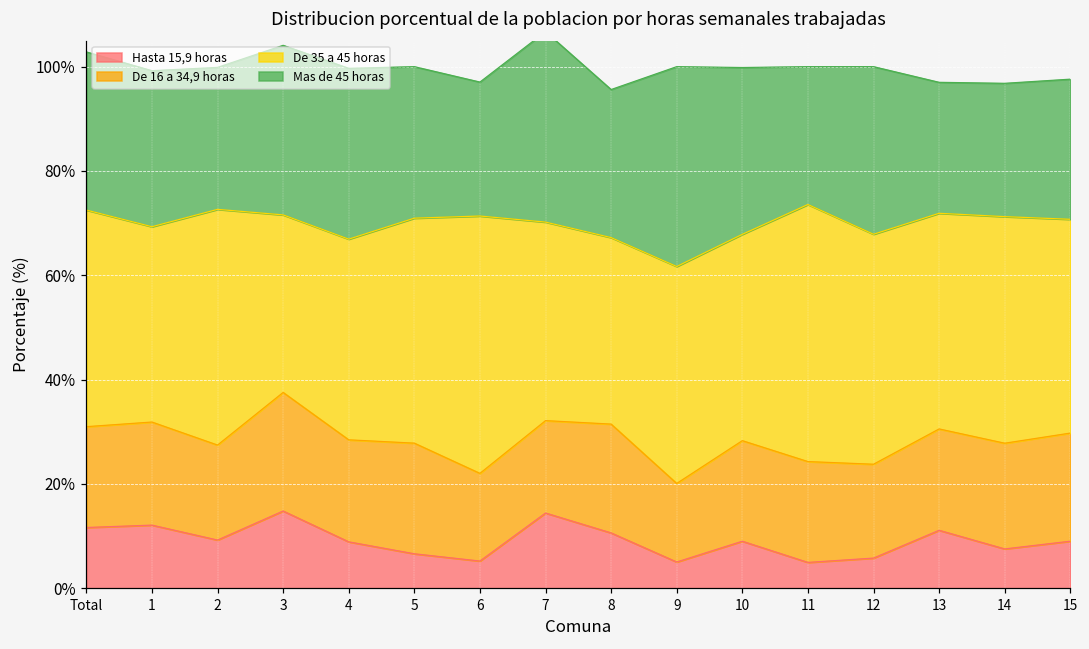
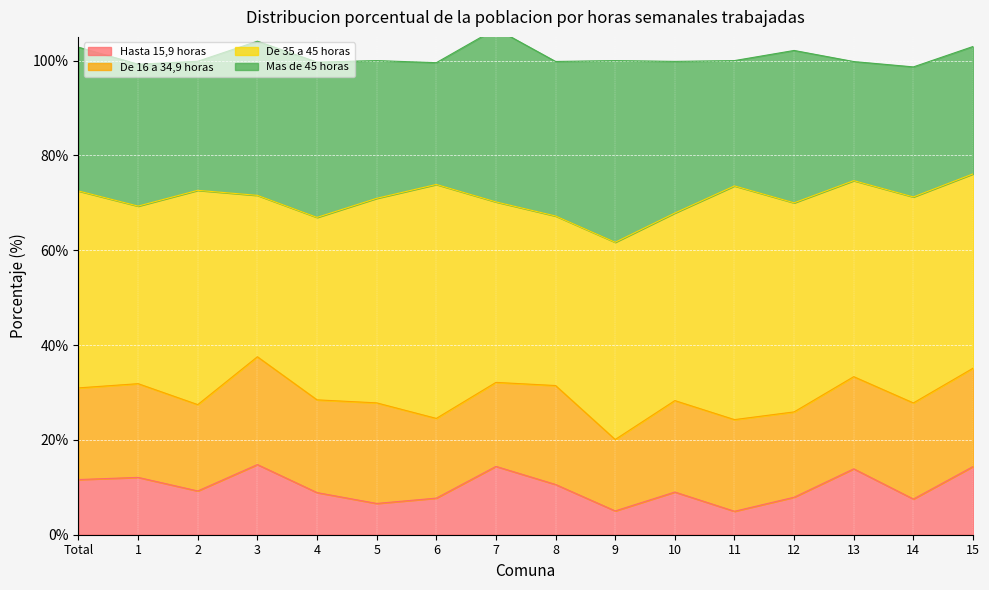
Hasta 15,9 horas, 6: 5% -> 8%
Mas de 45 horas, 8: 28% -> 33%
Hasta 15,9 horas, 12: 6% -> 8%
Hasta 15,9 horas, 13: 11% -> 14%
Mas de 45 horas, 14: 26% -> 27%
Hasta 15,9 horas, 15: 9% -> 14%
